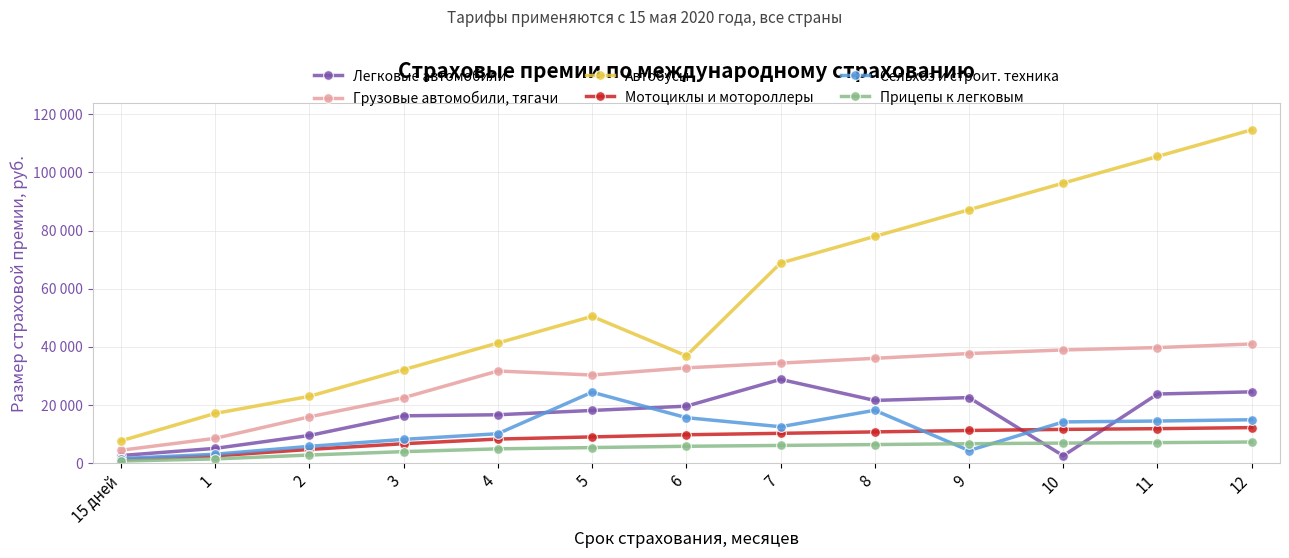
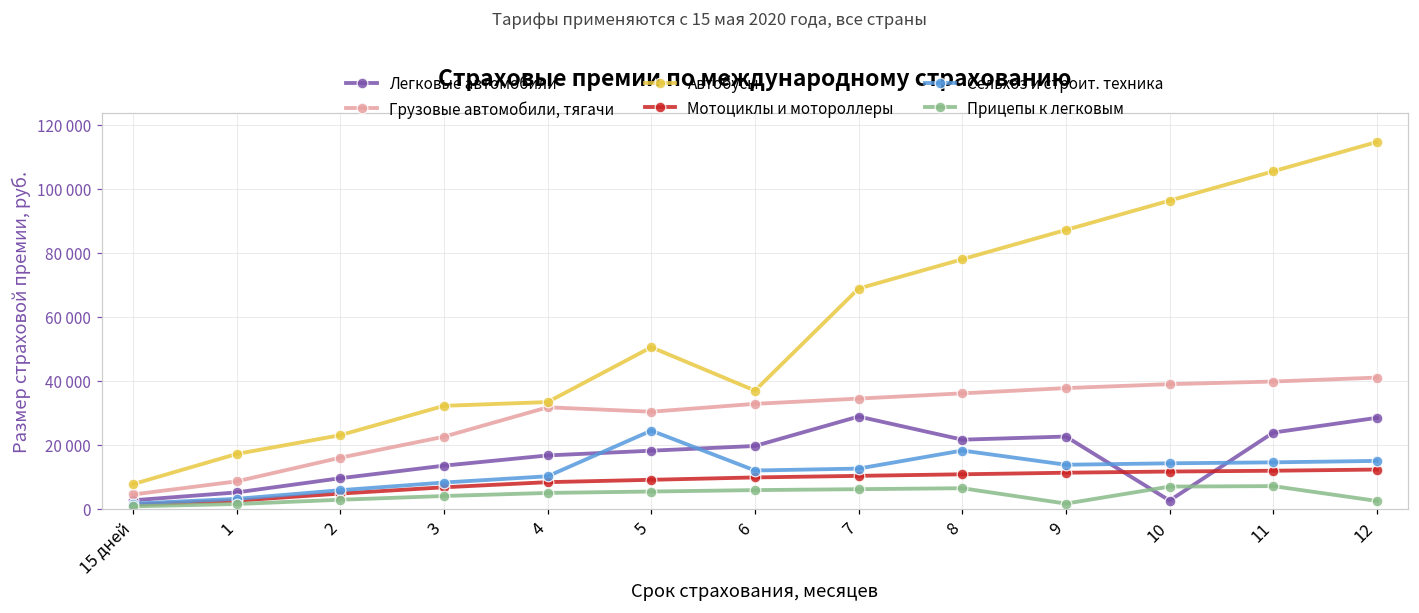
Легковые автомобили, 3: 16000 -> 14000
Автобусы, 4: 41000 -> 33000
Сельхоз и строит. техника, 6: 16000 -> 12000
Сельхоз и строит. техника, 9: 4000 -> 14000
Прицепы к легковым, 9: 7000 -> 2000
Легковые автомобили, 12: 25000 -> 28000
Прицепы к легковым, 12: 7000 -> 2000
